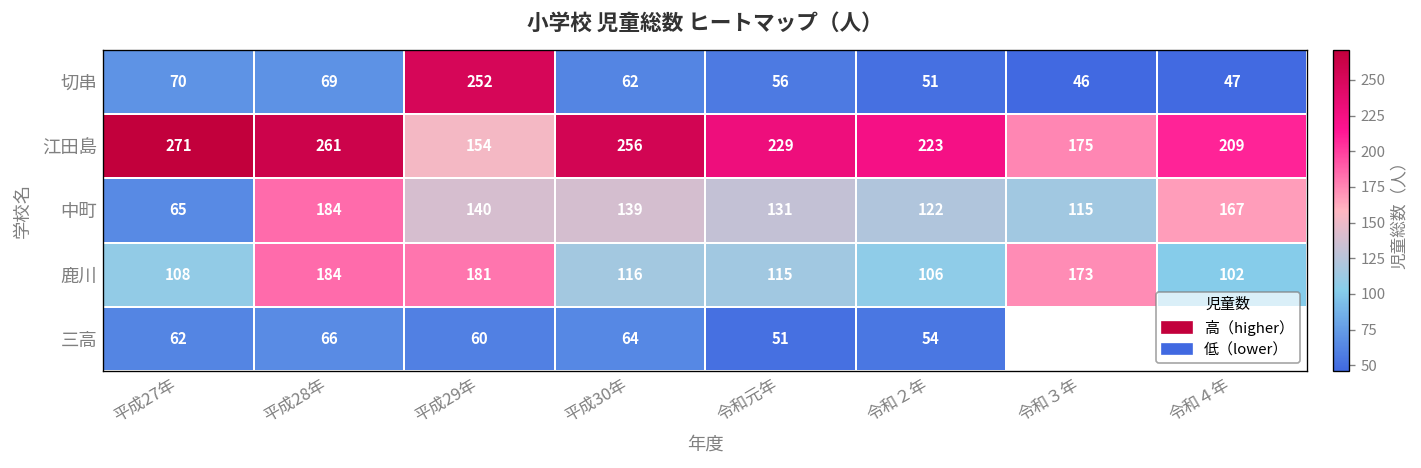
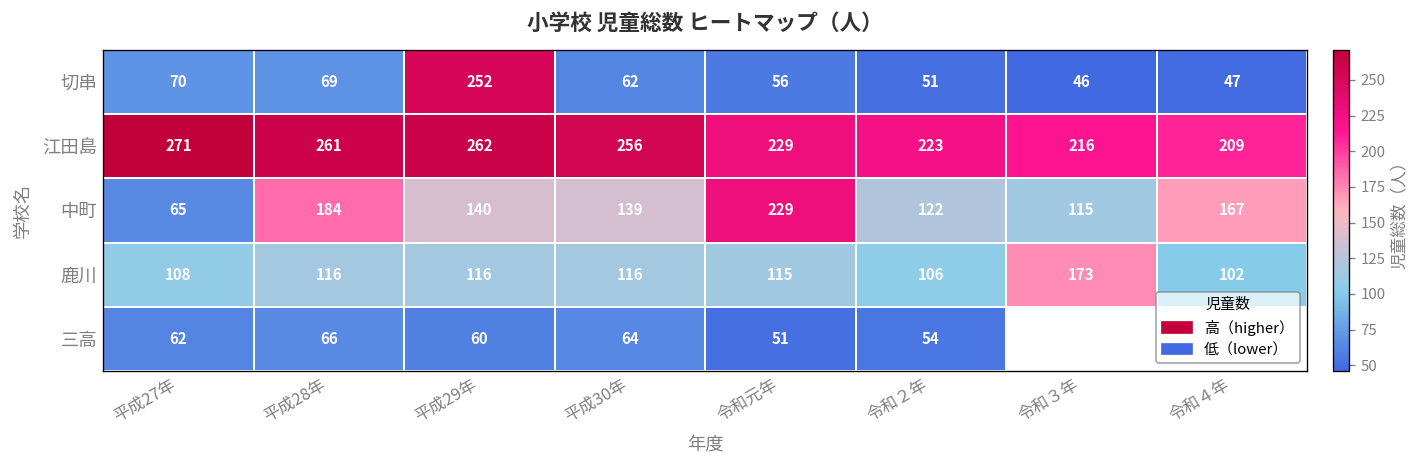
江田島, 平成29年: 154 -> 262
江田島, 令和３年: 175 -> 216
中町, 令和元年: 131 -> 229
鹿川, 平成28年: 184 -> 116
鹿川, 平成29年: 181 -> 116
